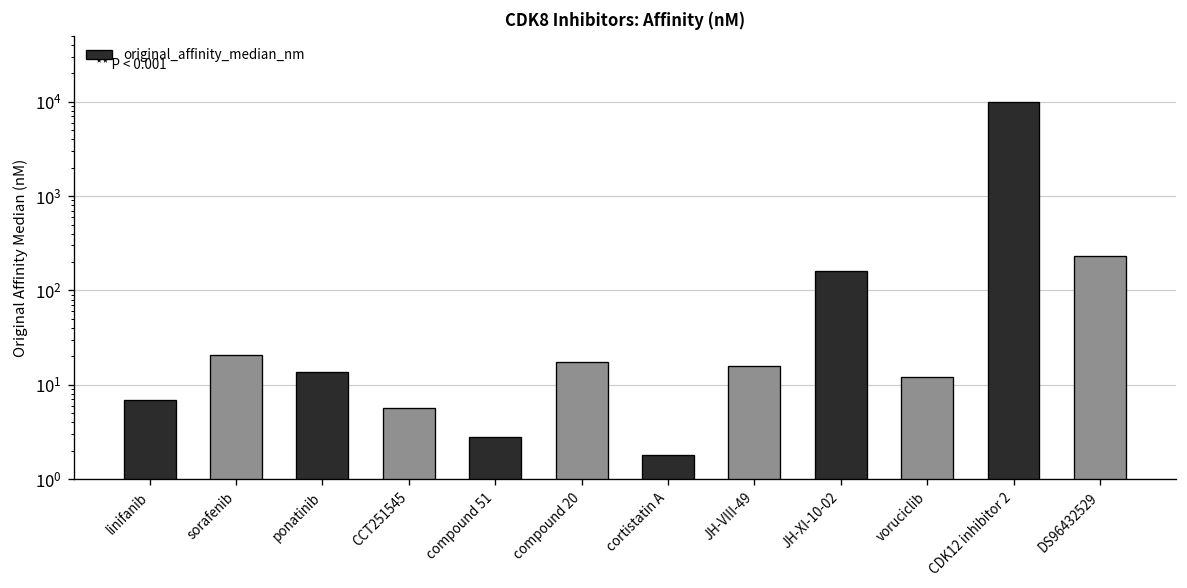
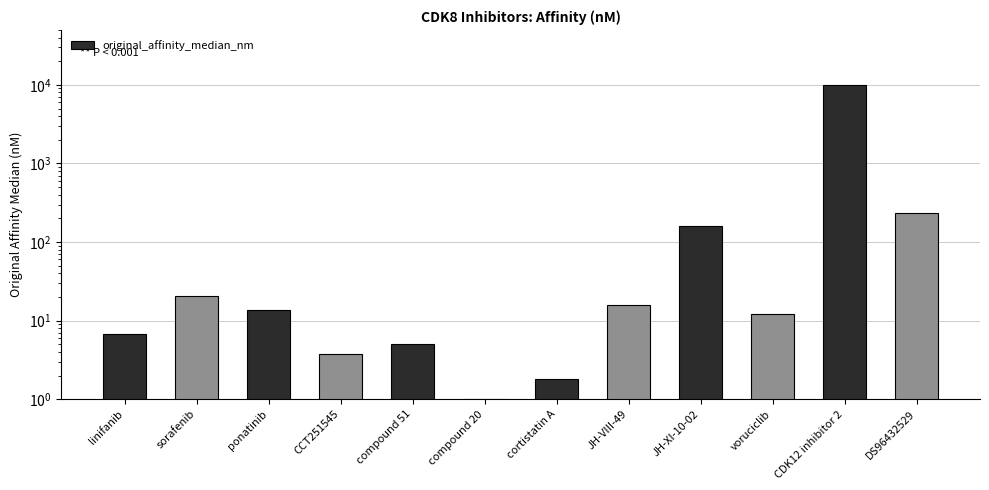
CCT251545: 6 -> 4
compound 51: 2.8 -> 5
compound 20: 17 -> 1.0
